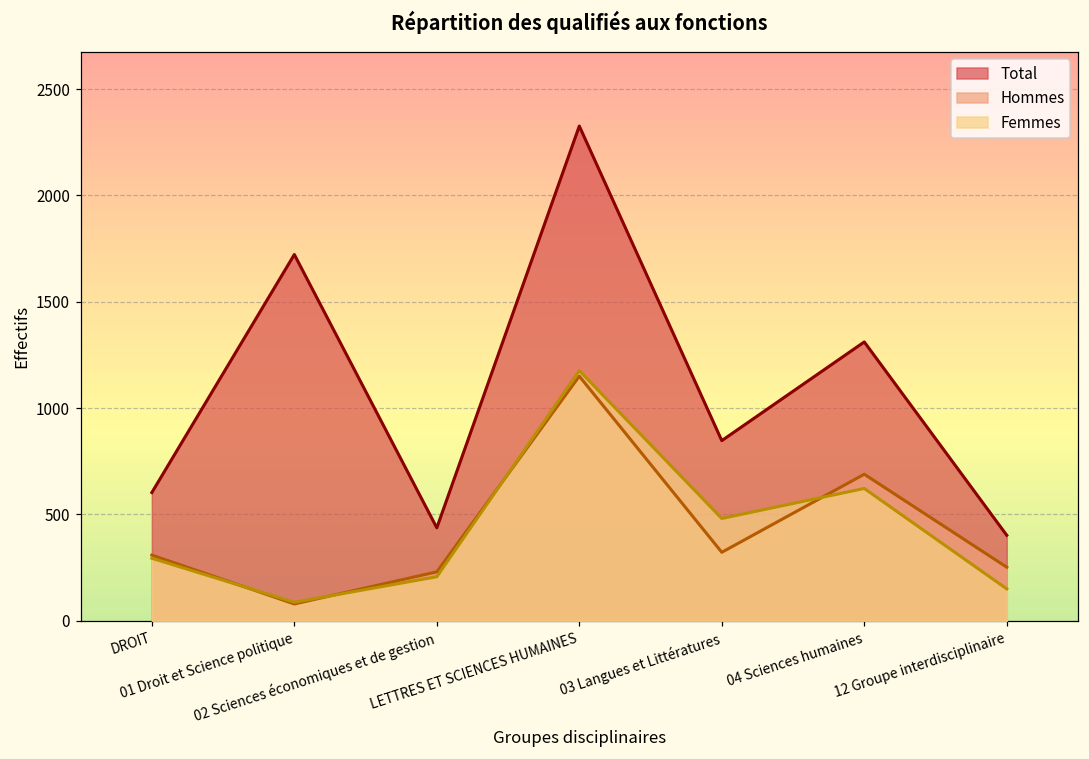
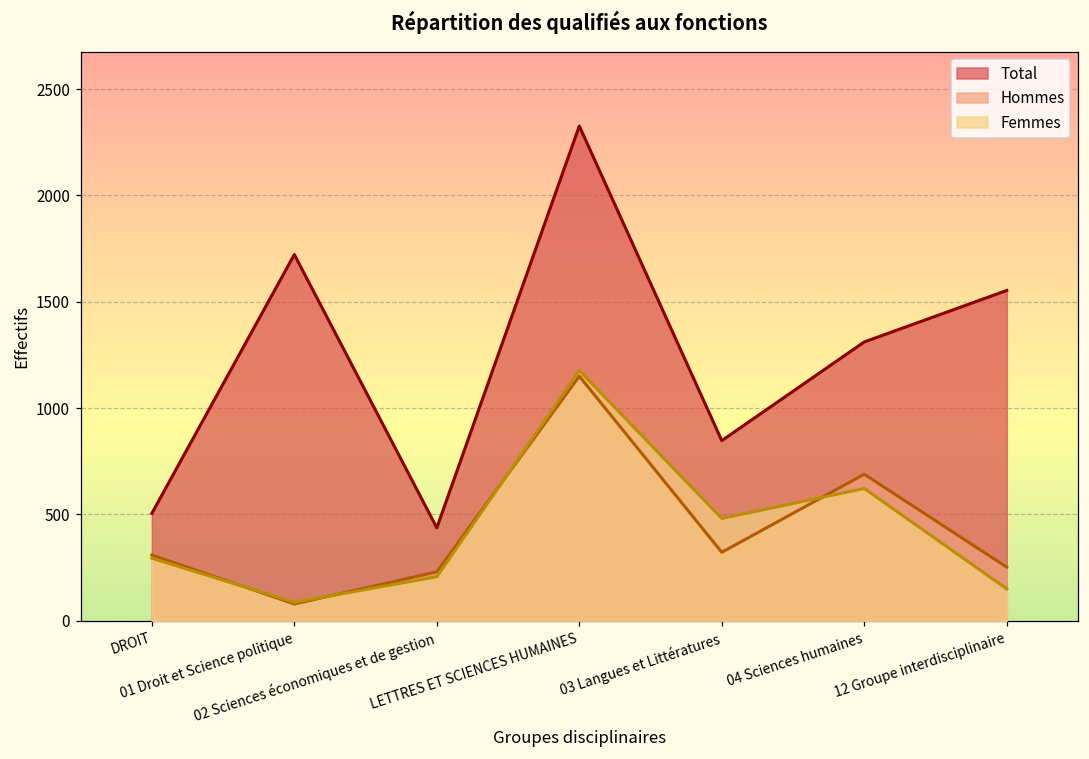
Total, DROIT: 600 -> 510
Total, 12 Groupe interdisciplinaire: 400 -> 1550
